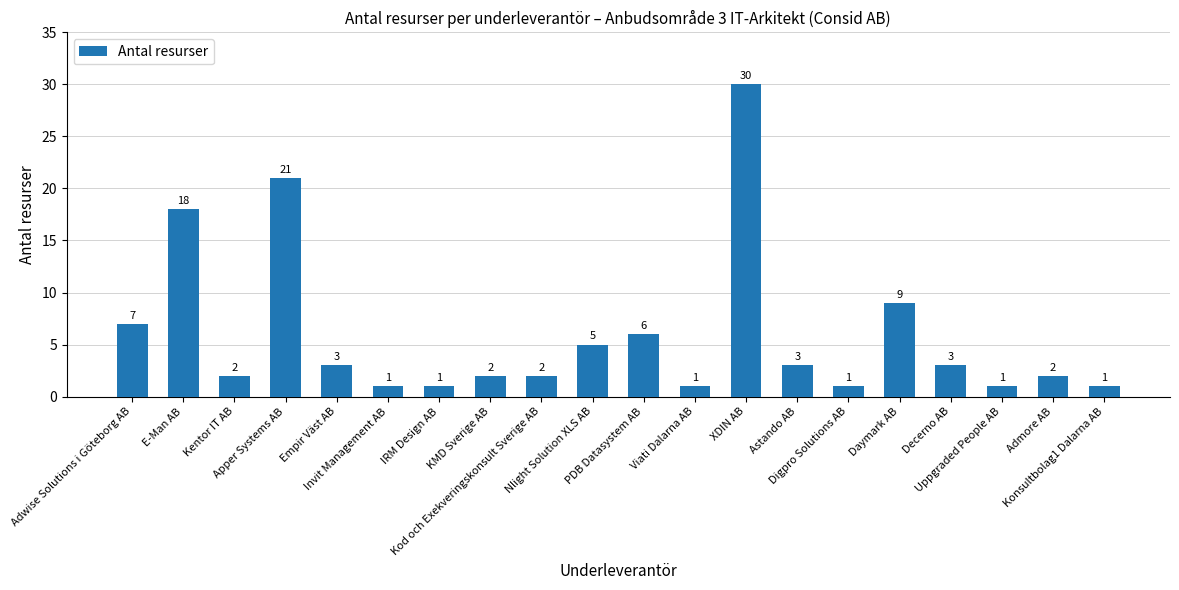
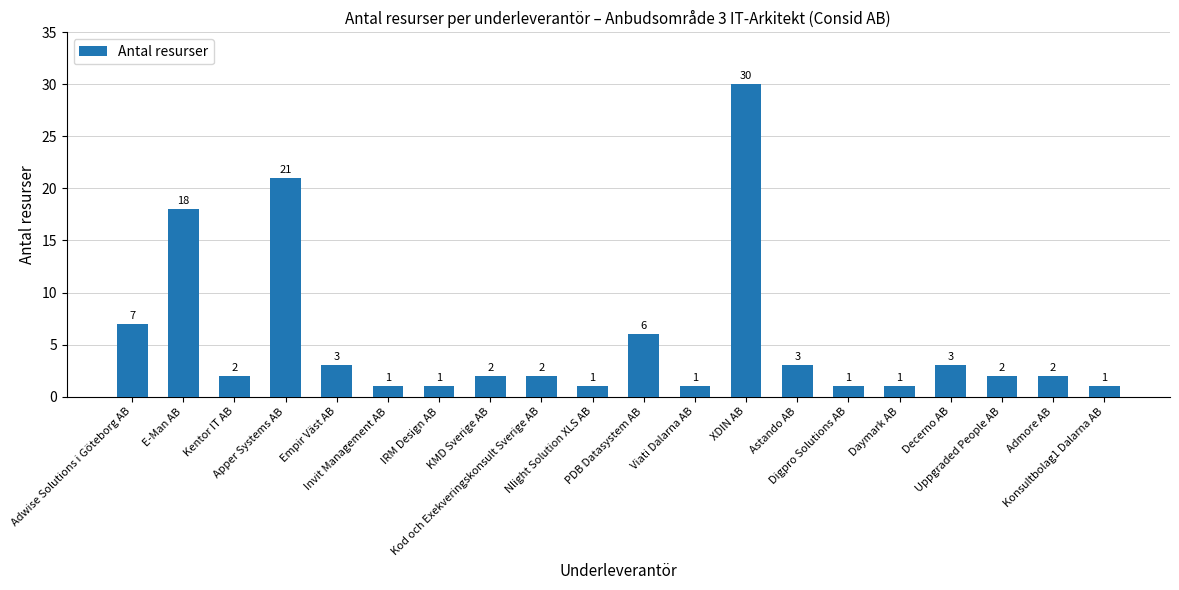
Nlight Solution XLS AB: 5 -> 1
Daymark AB: 9 -> 1
Uppgraded People AB: 1 -> 2
